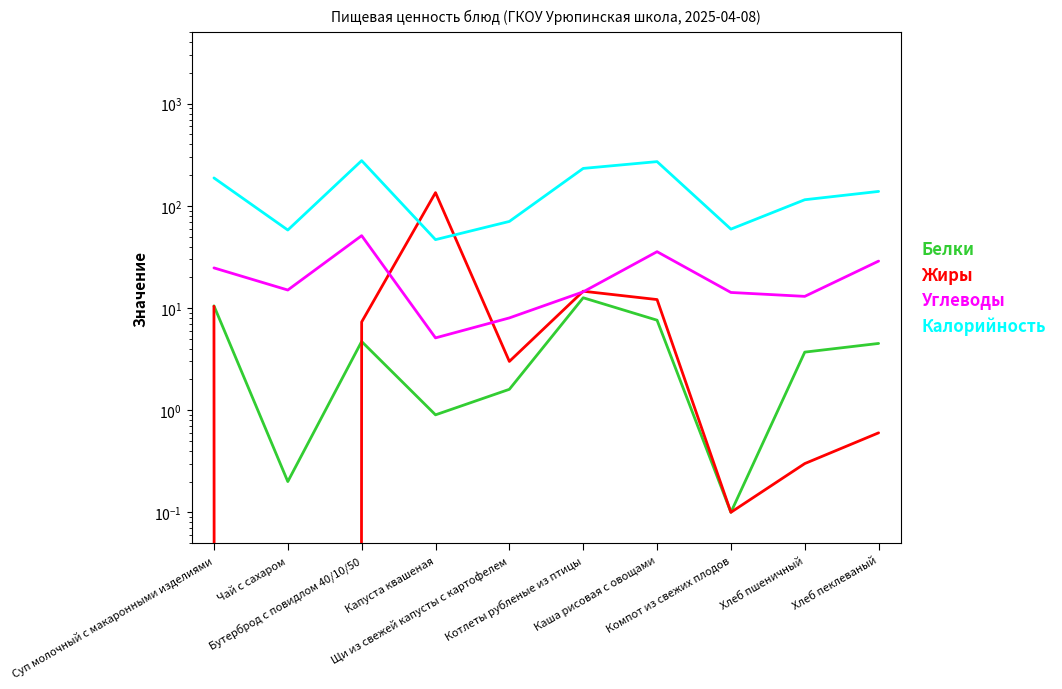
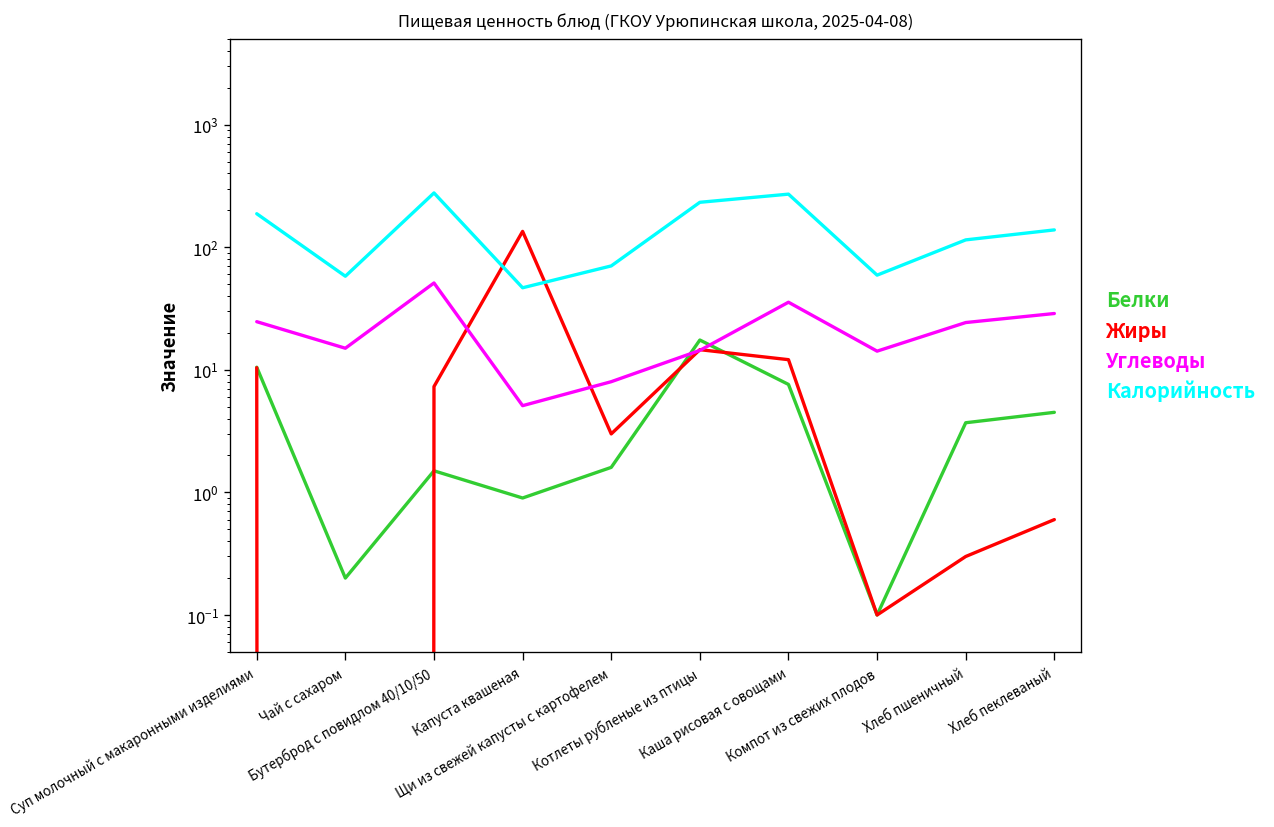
Белки, Бутерброд с повидлом 40/10/50: 5 -> 1.5
Белки, Котлеты рубленые из птицы: 13 -> 18
Углеводы, Хлеб пшеничный: 13 -> 24
